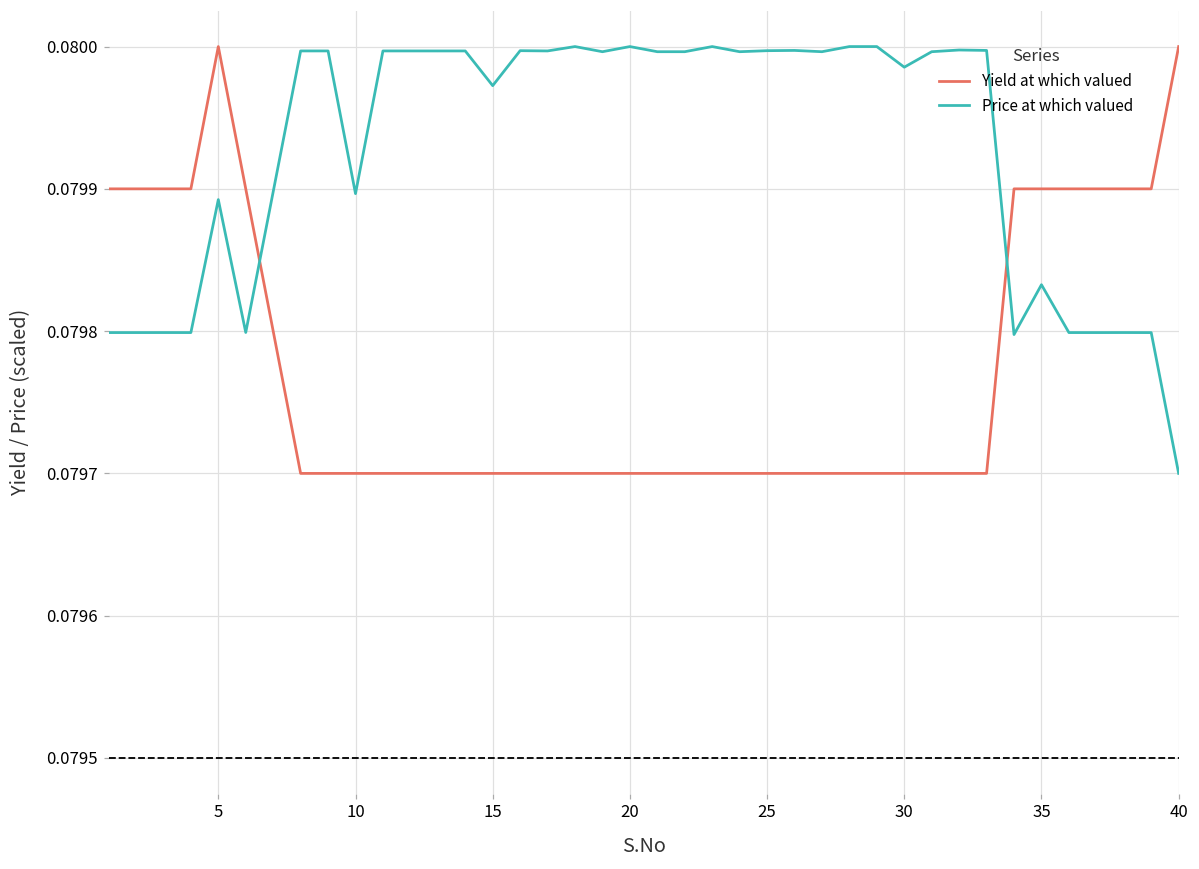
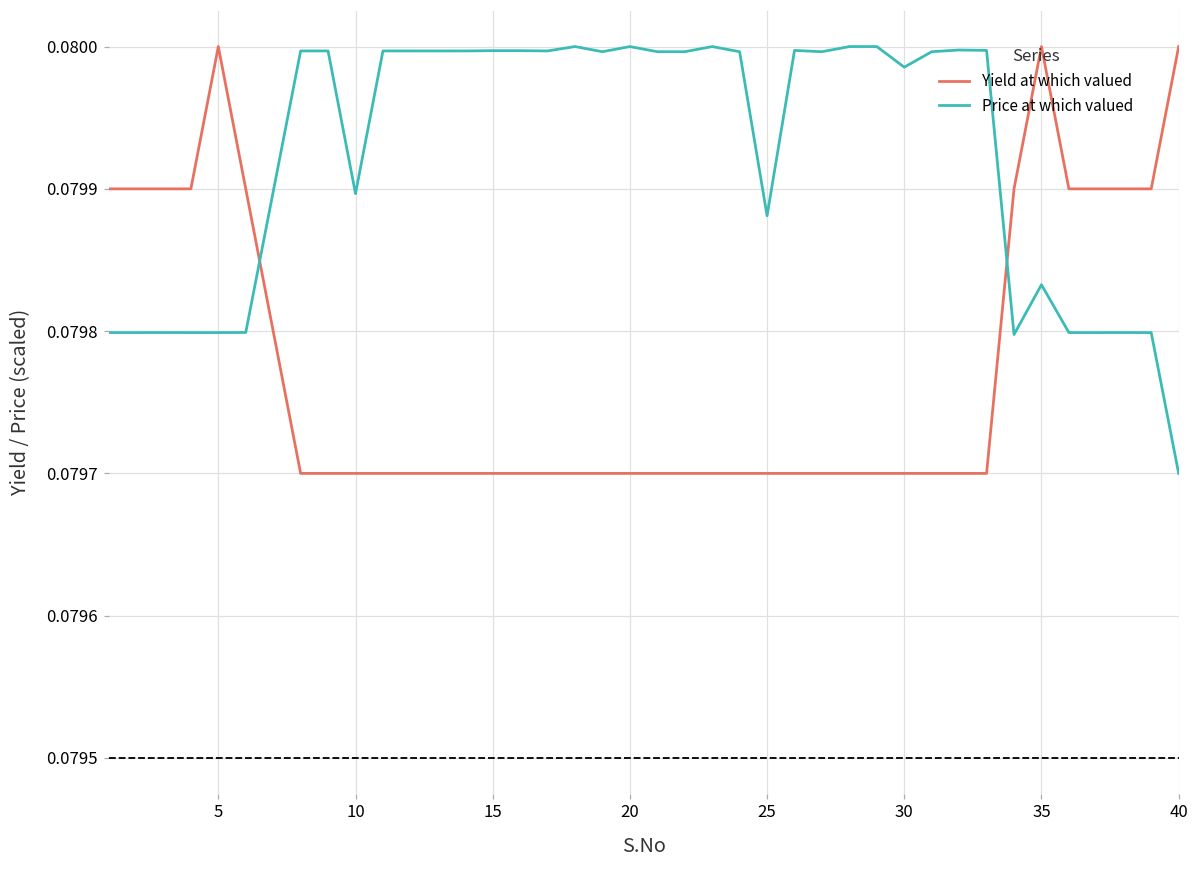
Price at which valued, 5: 0.079892 -> 0.079799
Price at which valued, 15: 0.079973 -> 0.079997
Price at which valued, 25: 0.079997 -> 0.079881
Yield at which valued, 35: 0.0799 -> 0.0800
